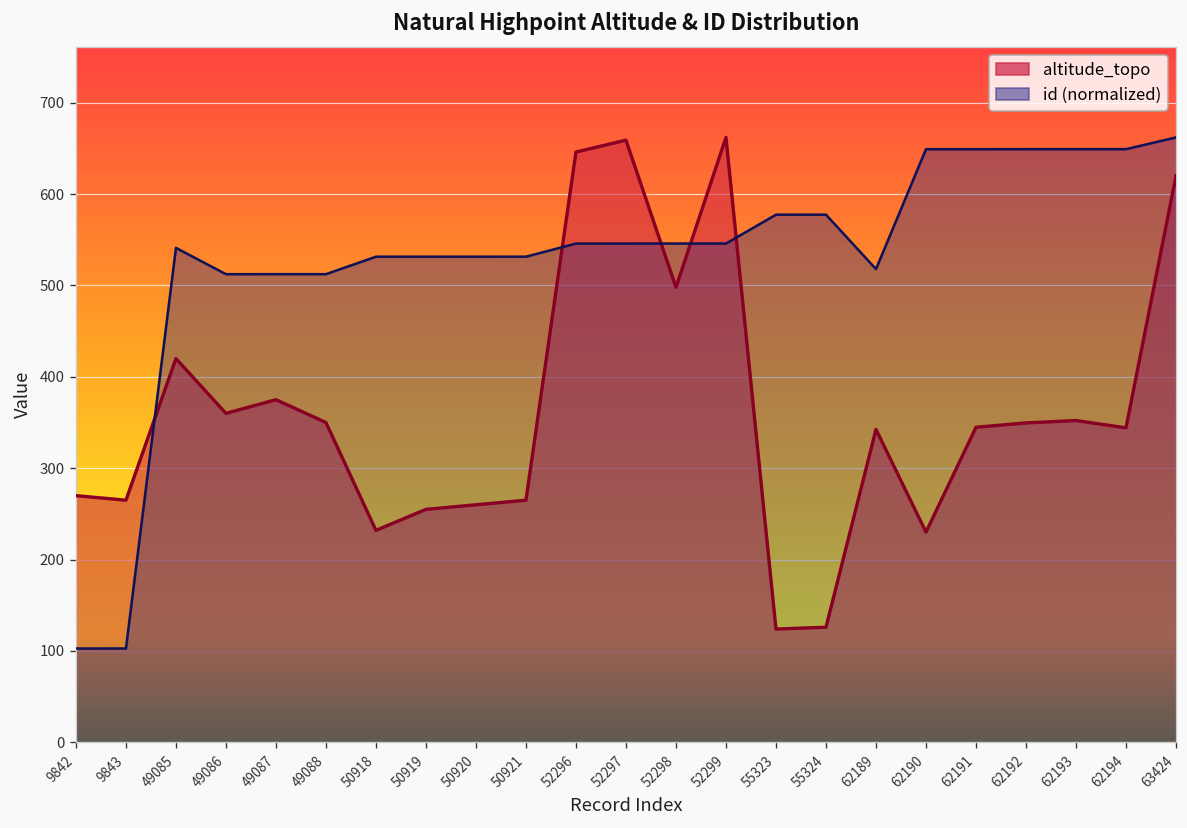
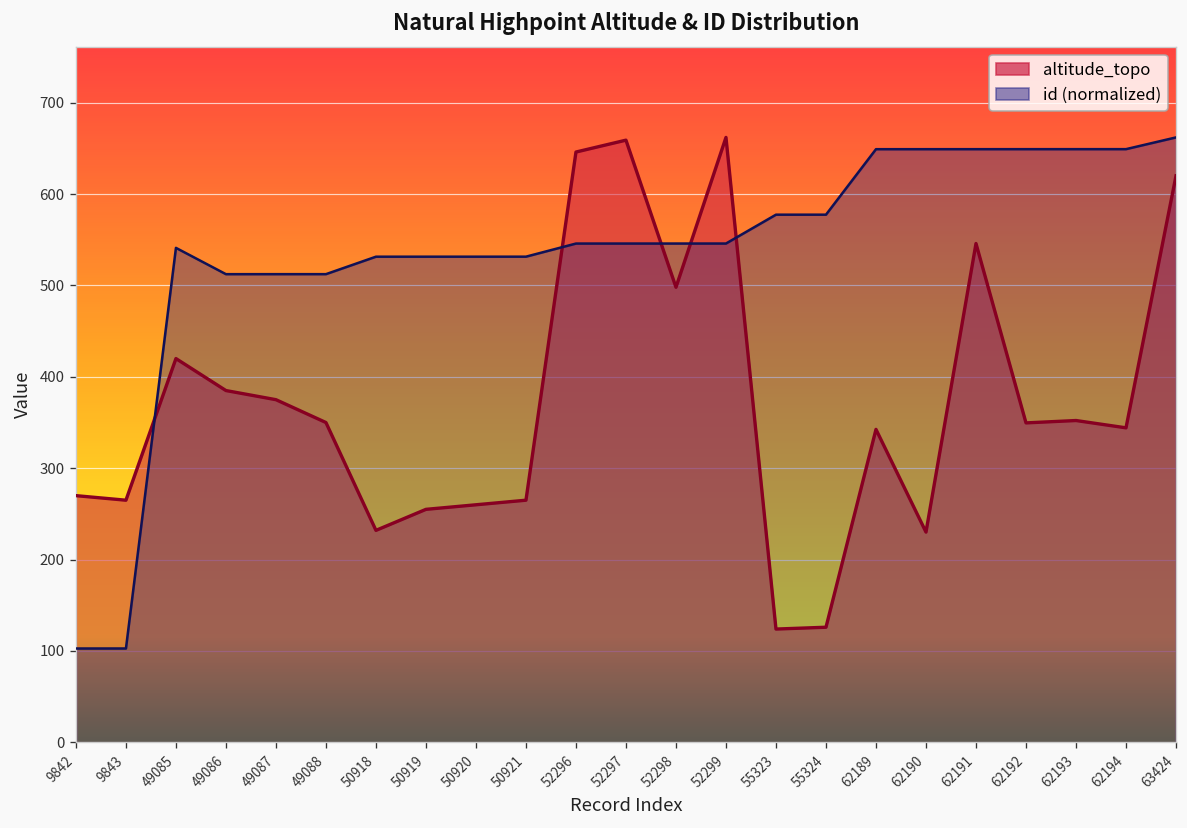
altitude_topo, 49086: 360 -> 390
id (normalized), 62189: 520 -> 650
altitude_topo, 62191: 340 -> 550
